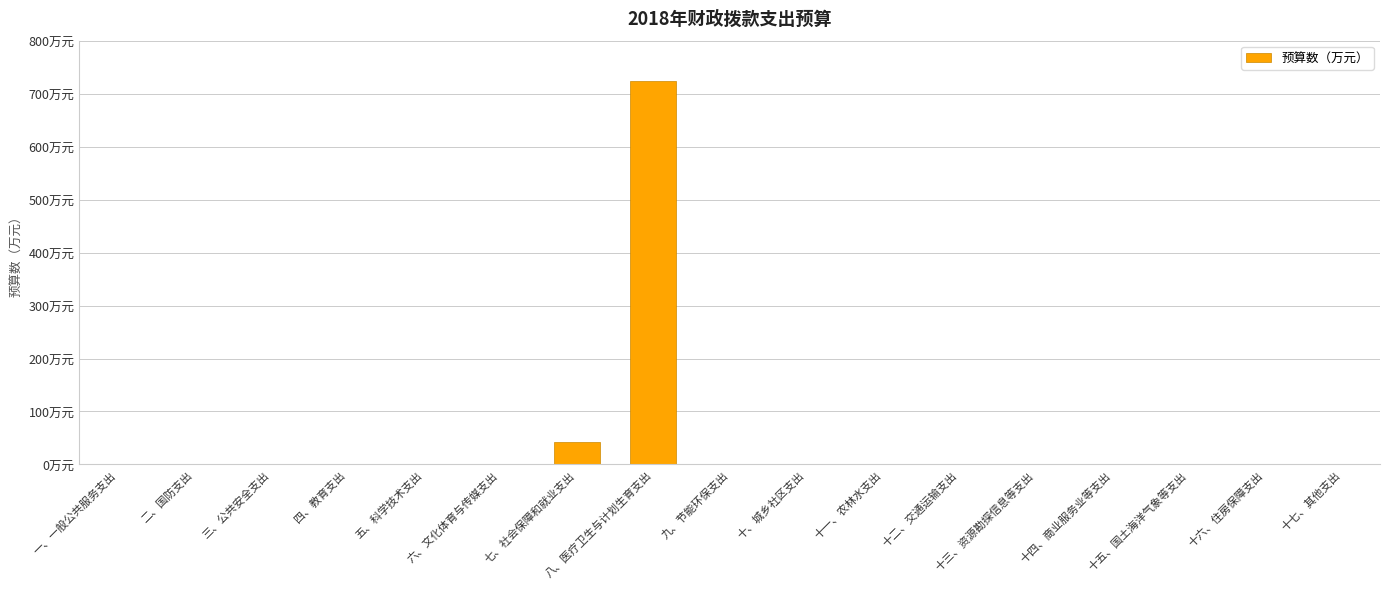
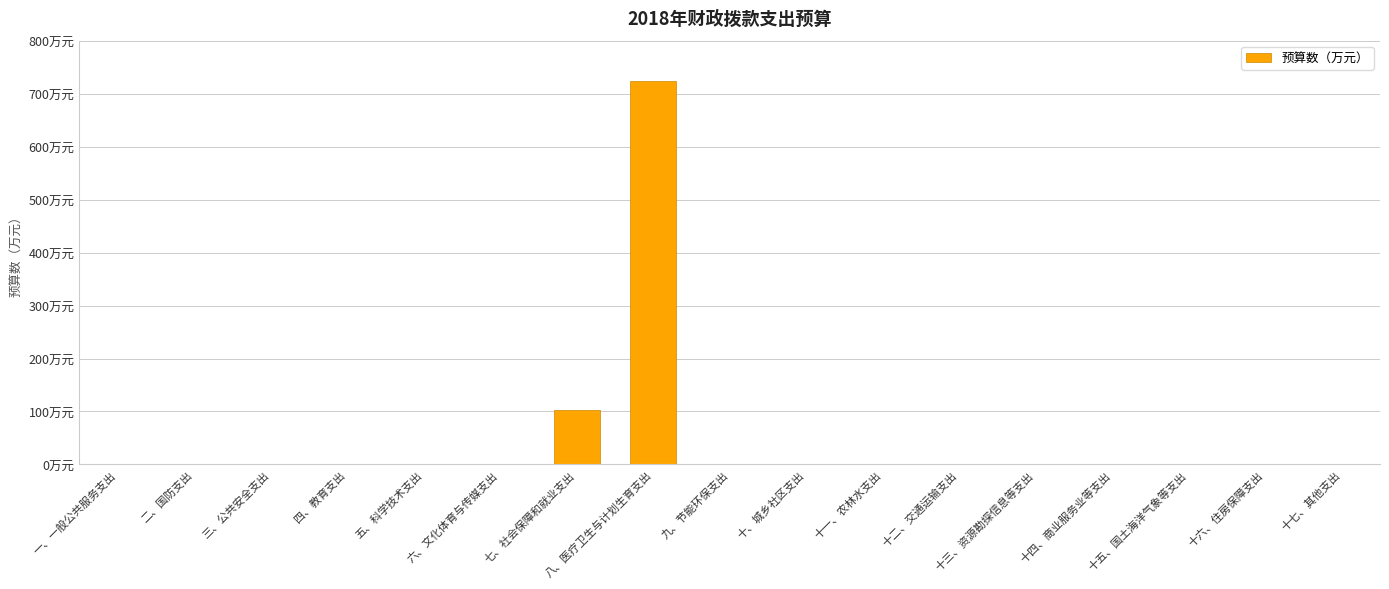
七、社会保障和就业支出: 40万元 -> 100万元
